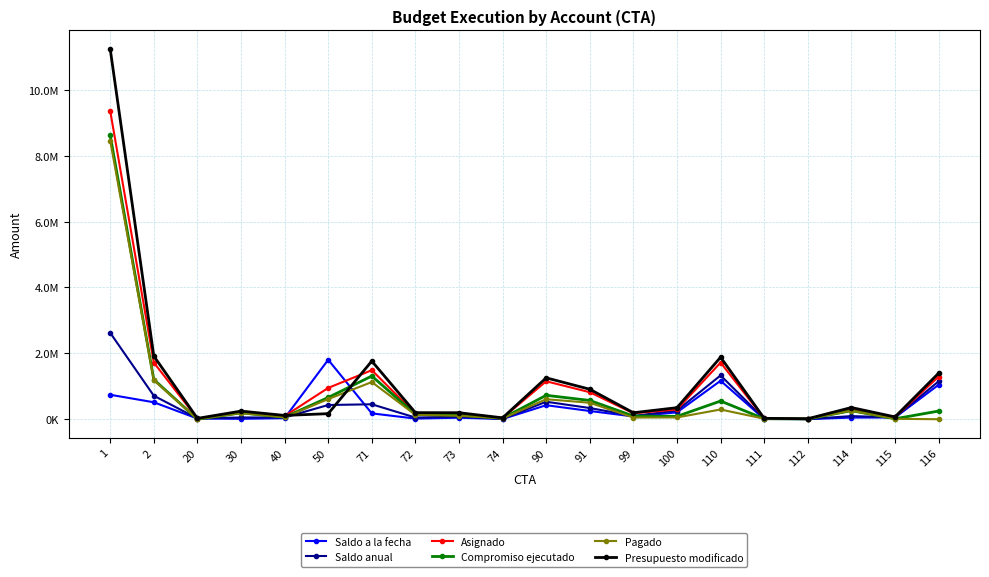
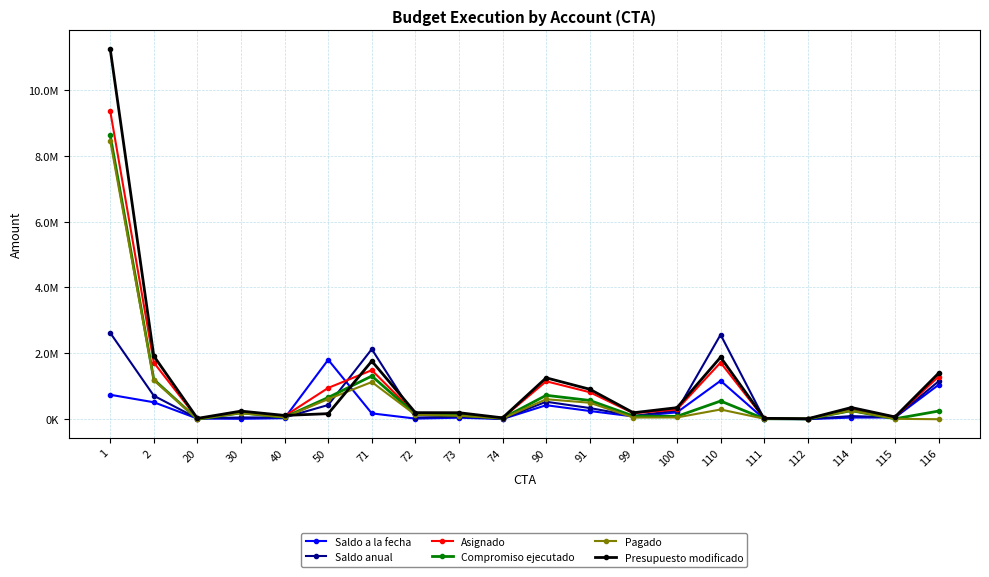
Saldo anual, 71: 500000 -> 2100000
Saldo anual, 110: 1300000 -> 2600000
